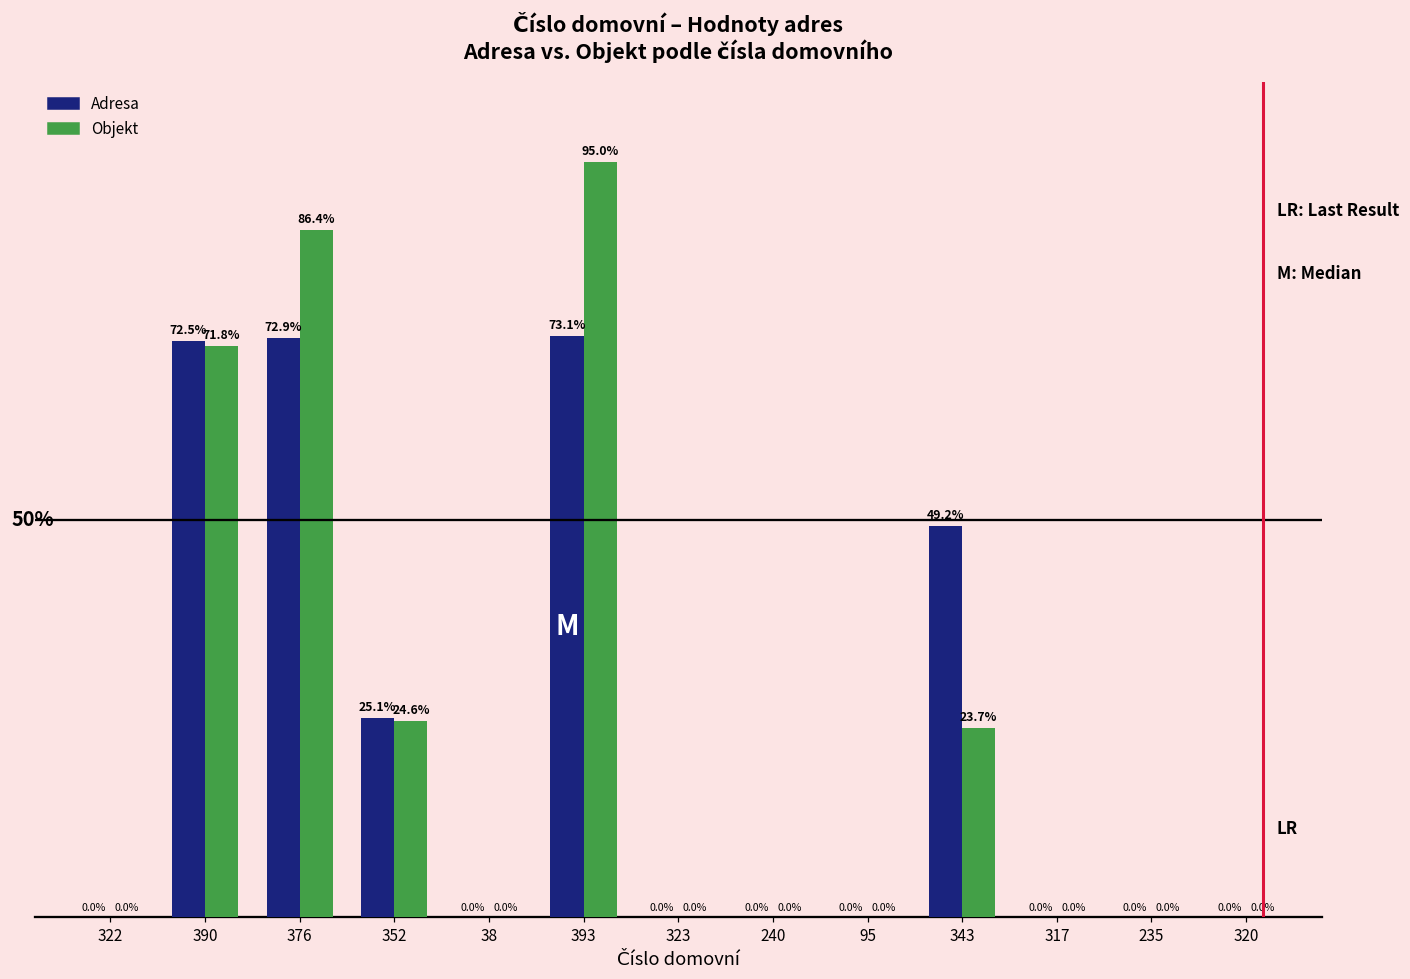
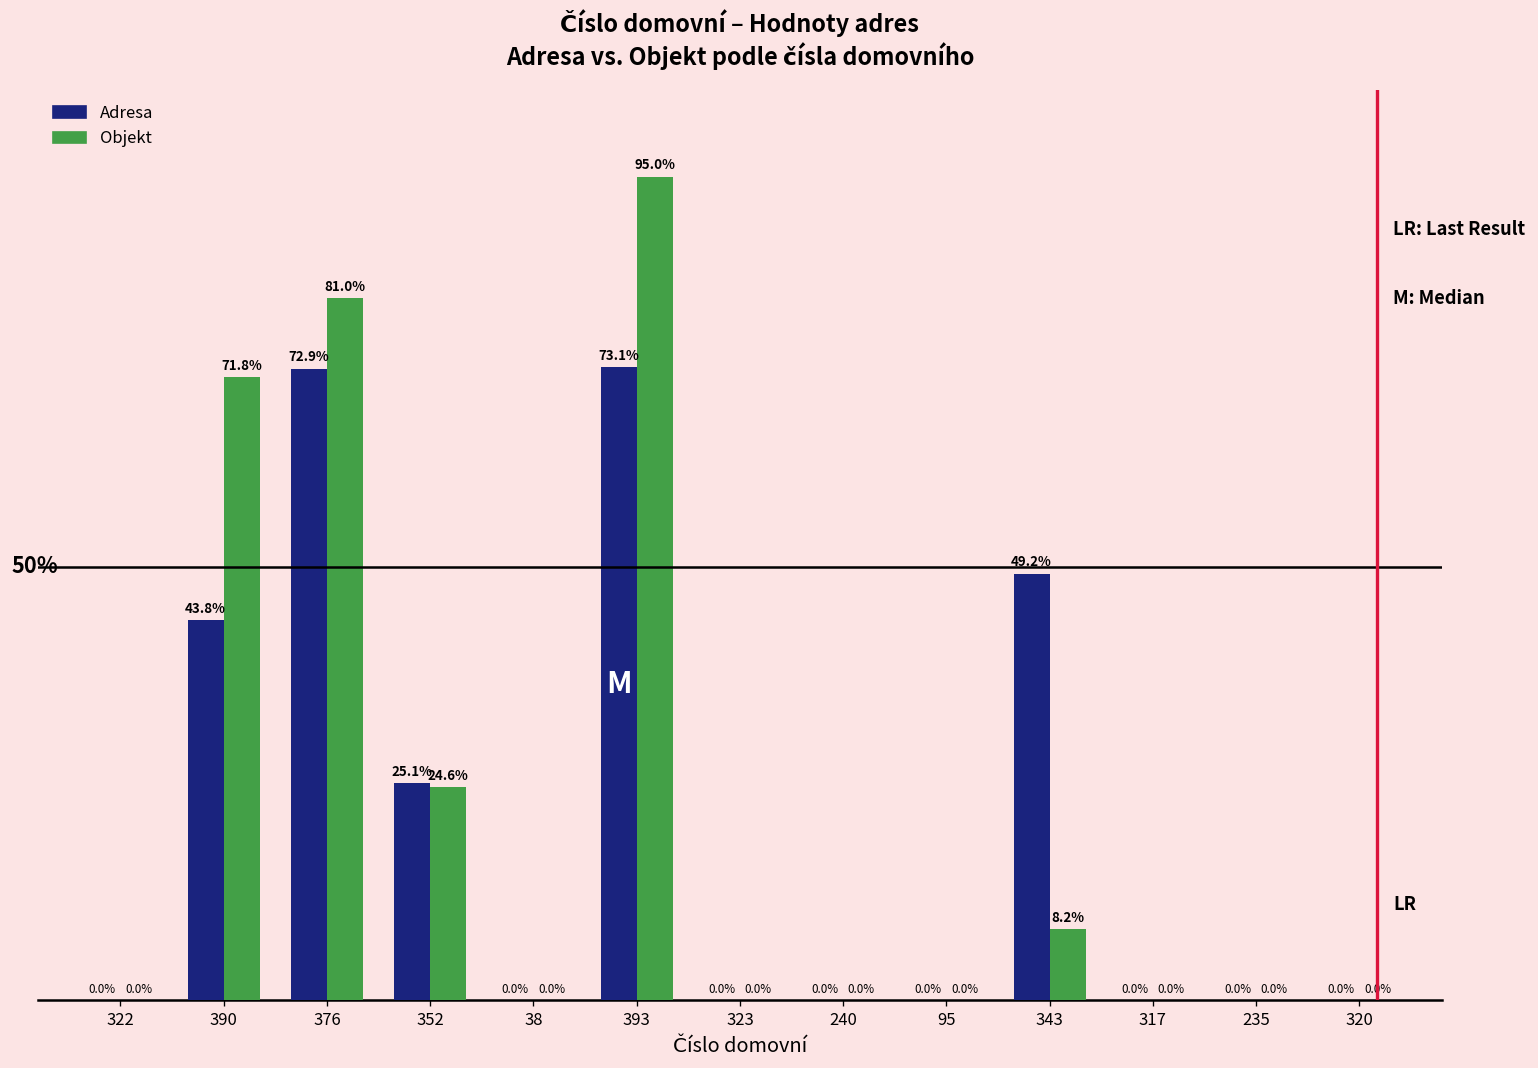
Adresa, 390: 72.5% -> 43.8%
Objekt, 376: 86.4% -> 81.0%
Objekt, 343: 23.7% -> 8.2%
